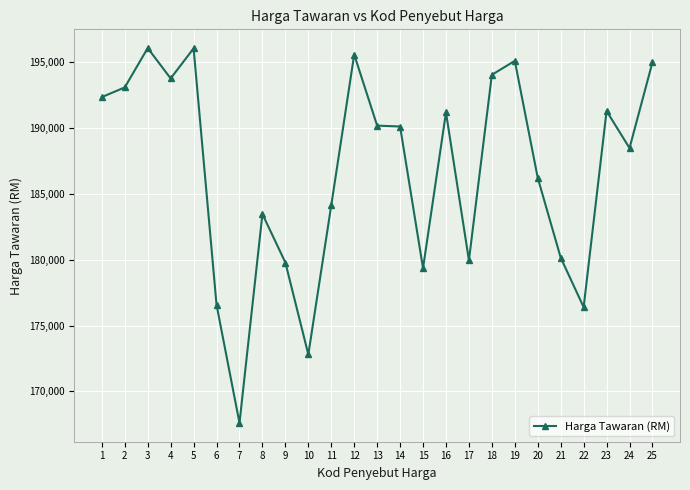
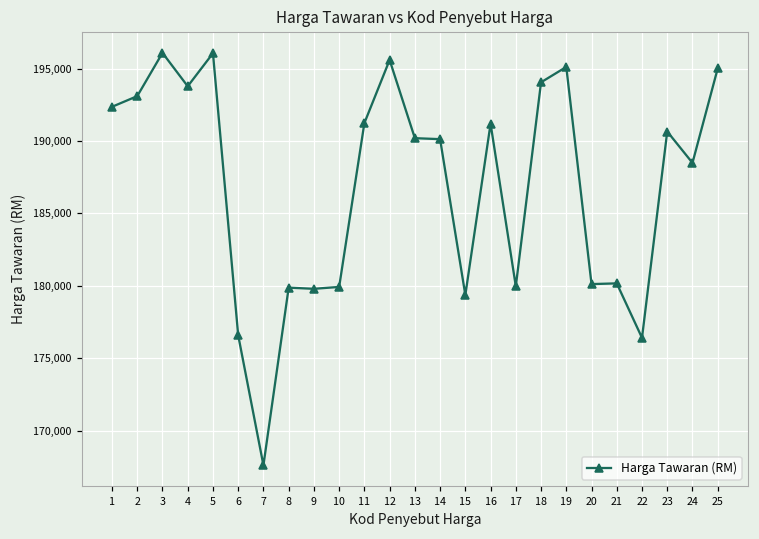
8: 183,500 -> 179,900
10: 172,800 -> 179,900
11: 184,100 -> 191,200
20: 186,200 -> 180,100
23: 191,300 -> 190,700
